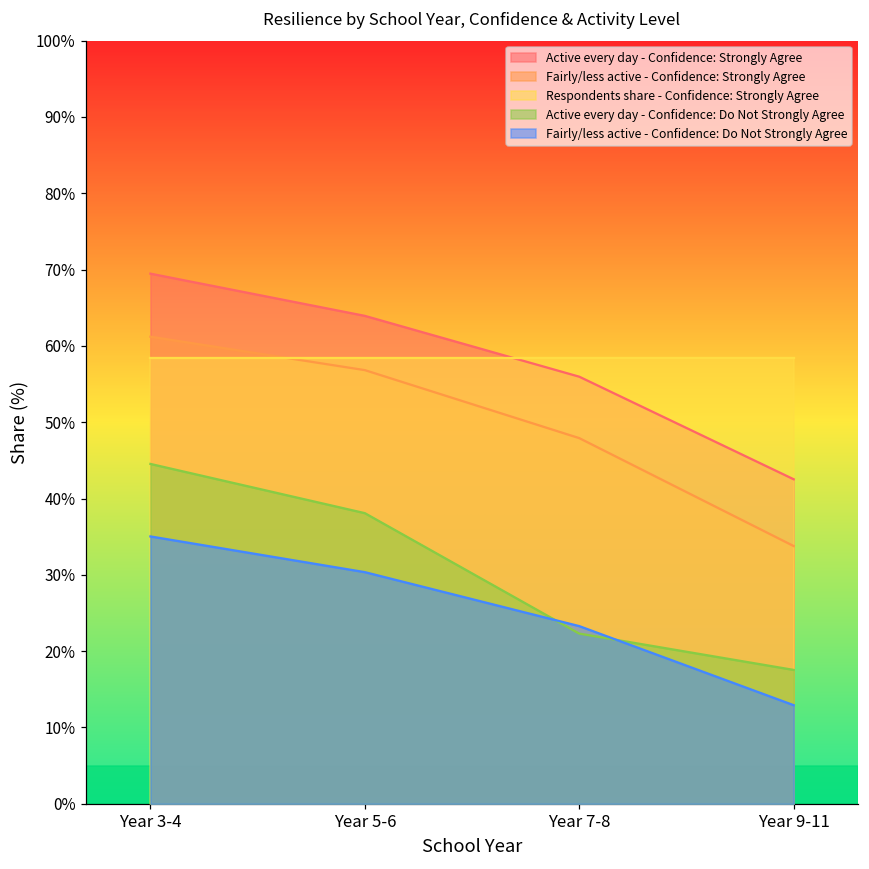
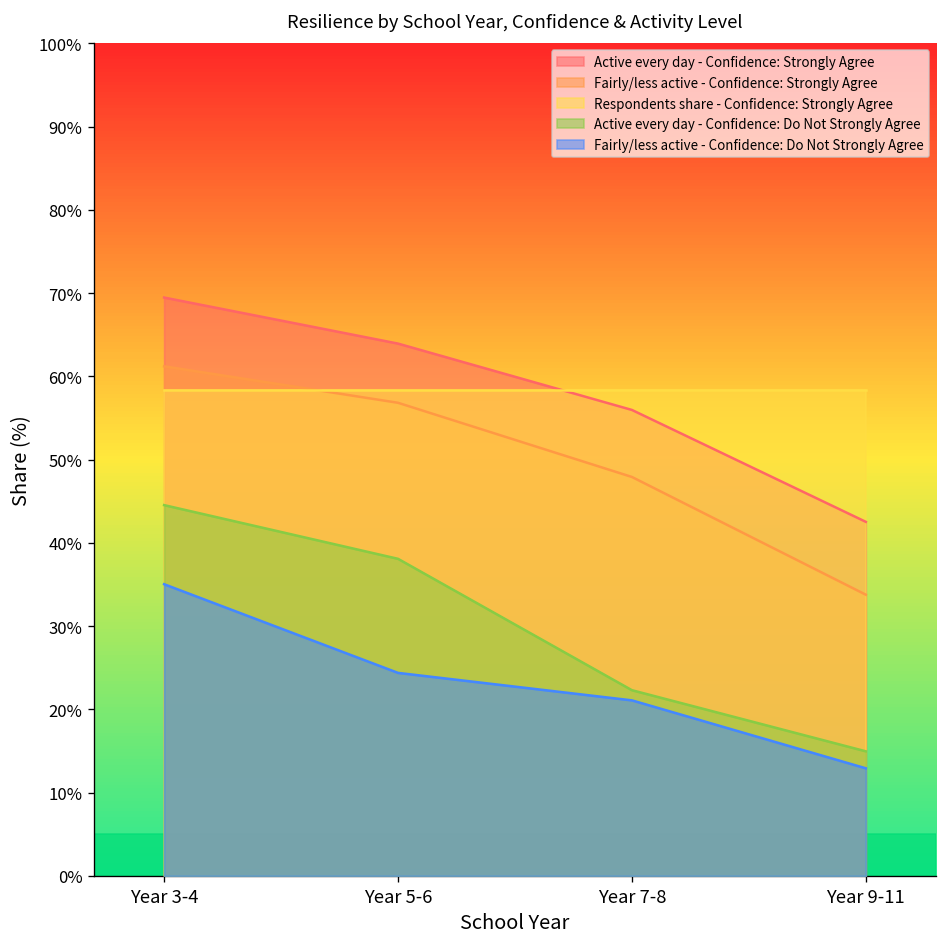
Fairly/less active - Confidence: Do Not Strongly Agree, Year 5-6: 30% -> 24%
Fairly/less active - Confidence: Do Not Strongly Agree, Year 7-8: 23% -> 21%
Active every day - Confidence: Do Not Strongly Agree, Year 9-11: 18% -> 15%
